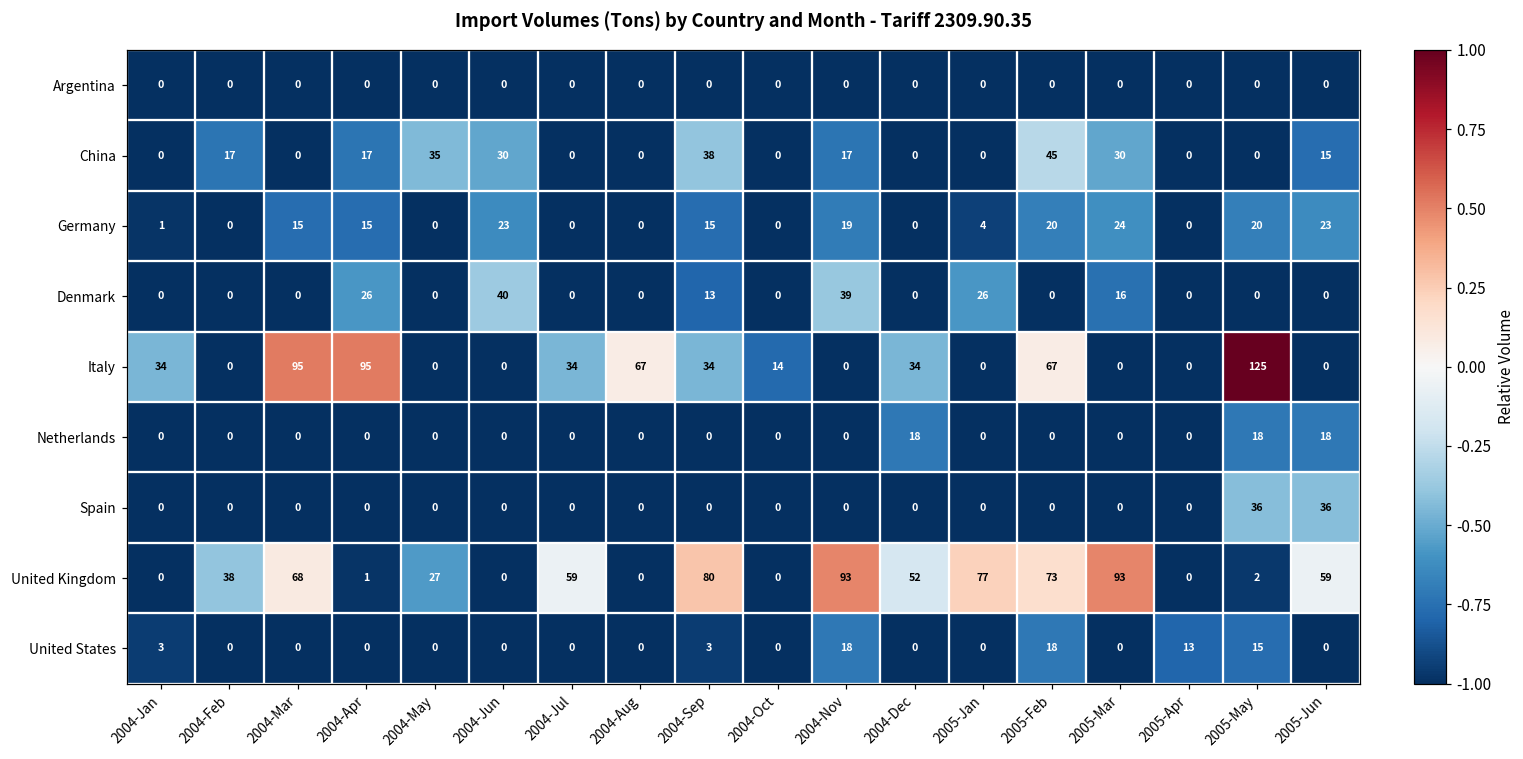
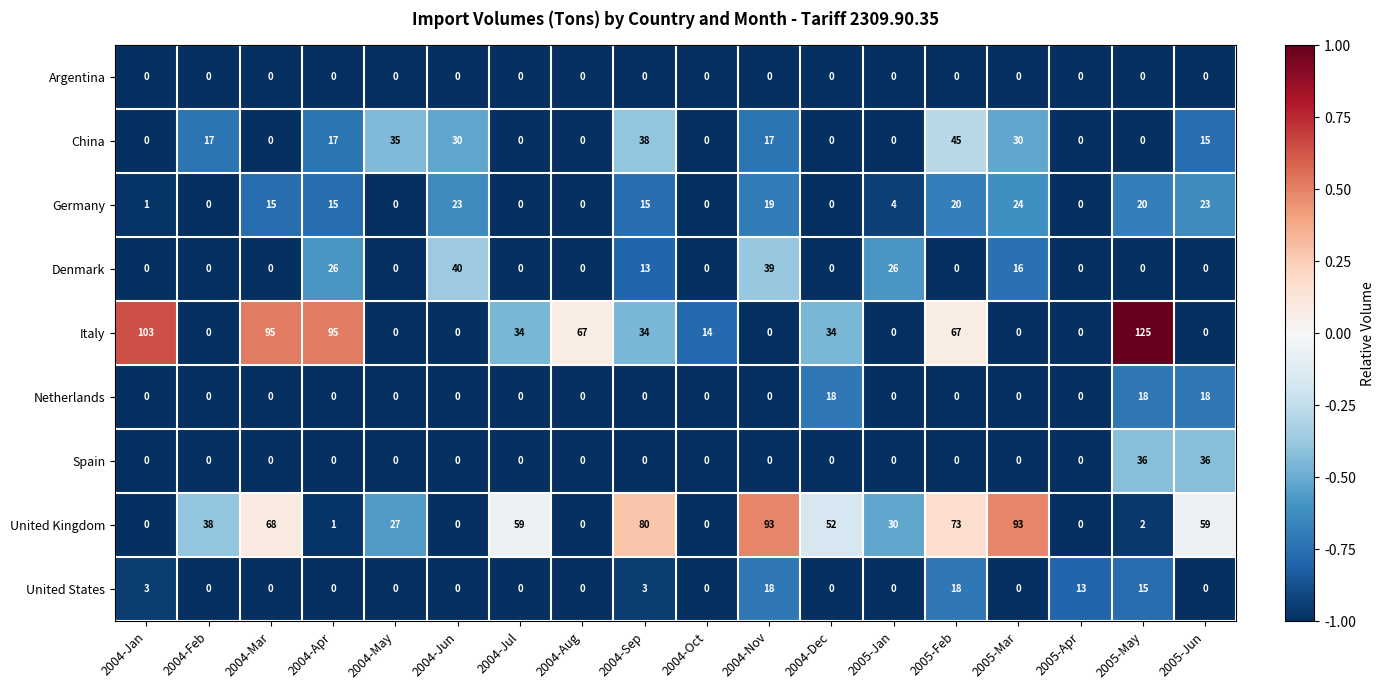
Italy, 2004-Jan: 34 -> 103
United Kingdom, 2005-Jan: 77 -> 30
